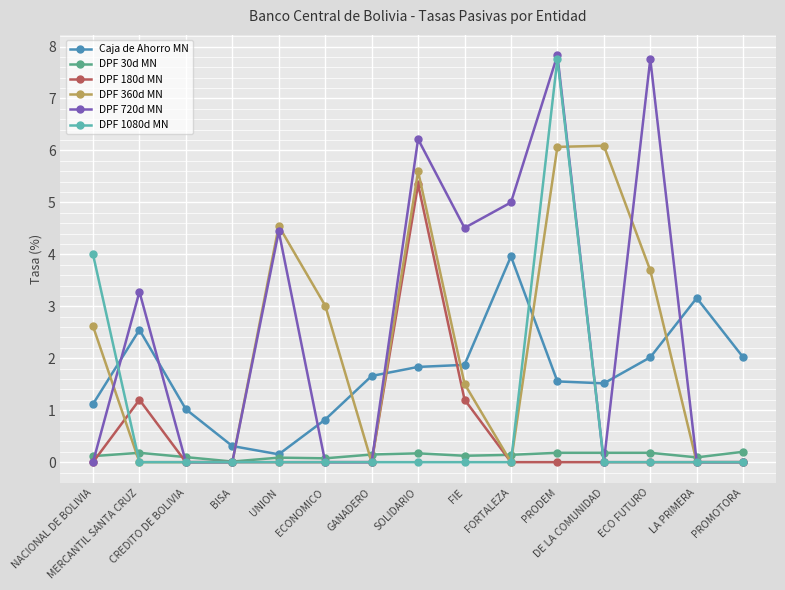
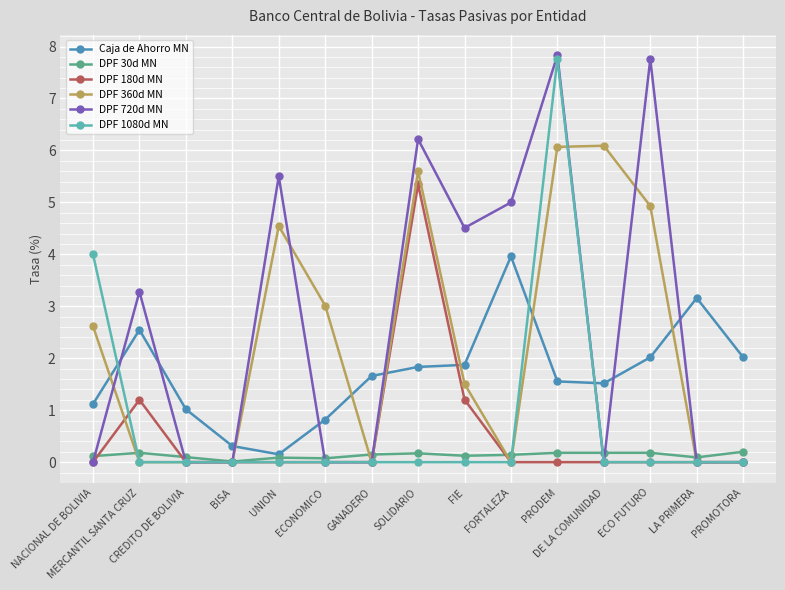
DPF 720d MN, UNION: 4.4 -> 5.5
DPF 360d MN, ECO FUTURO: 3.7 -> 4.9
